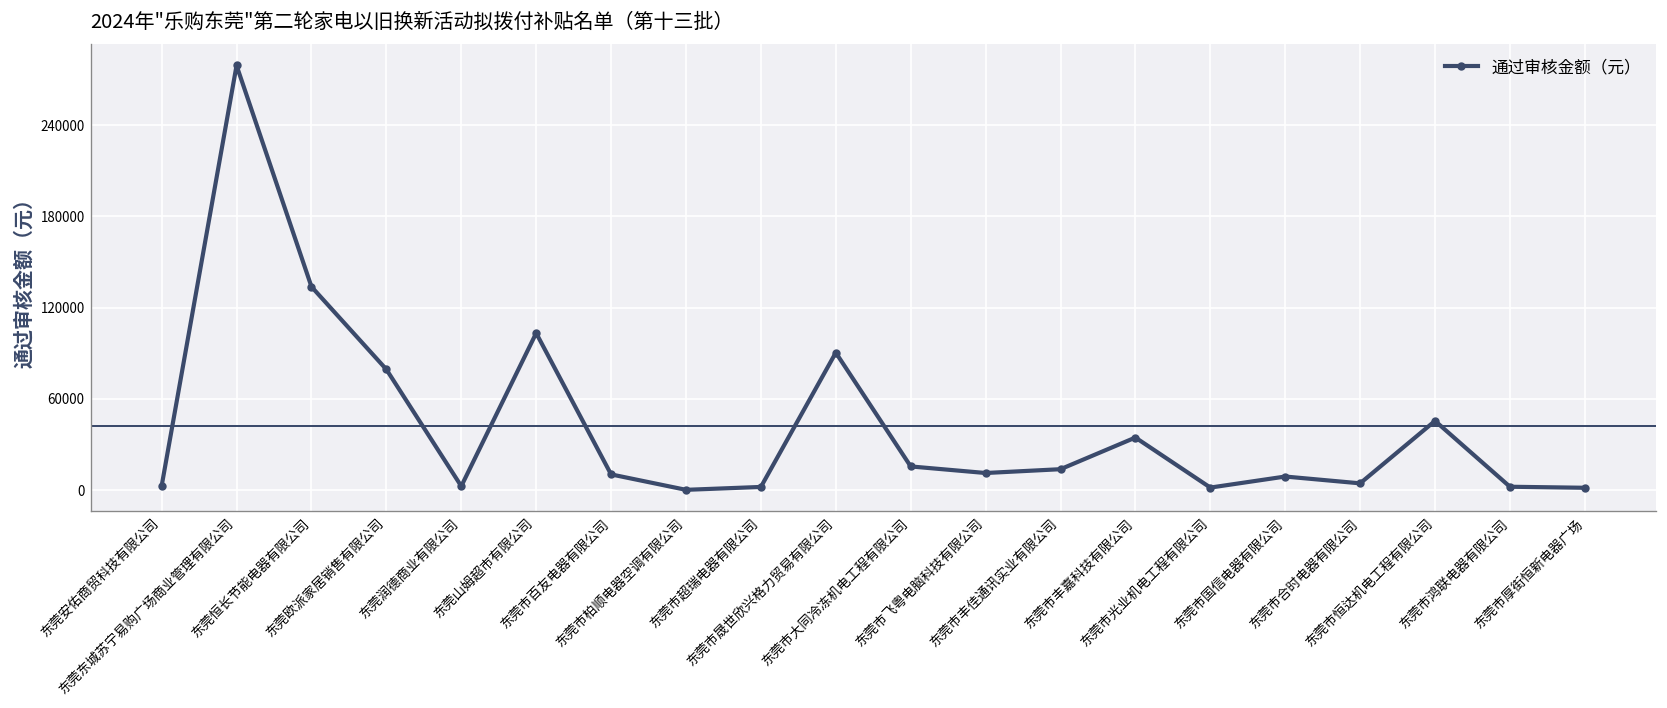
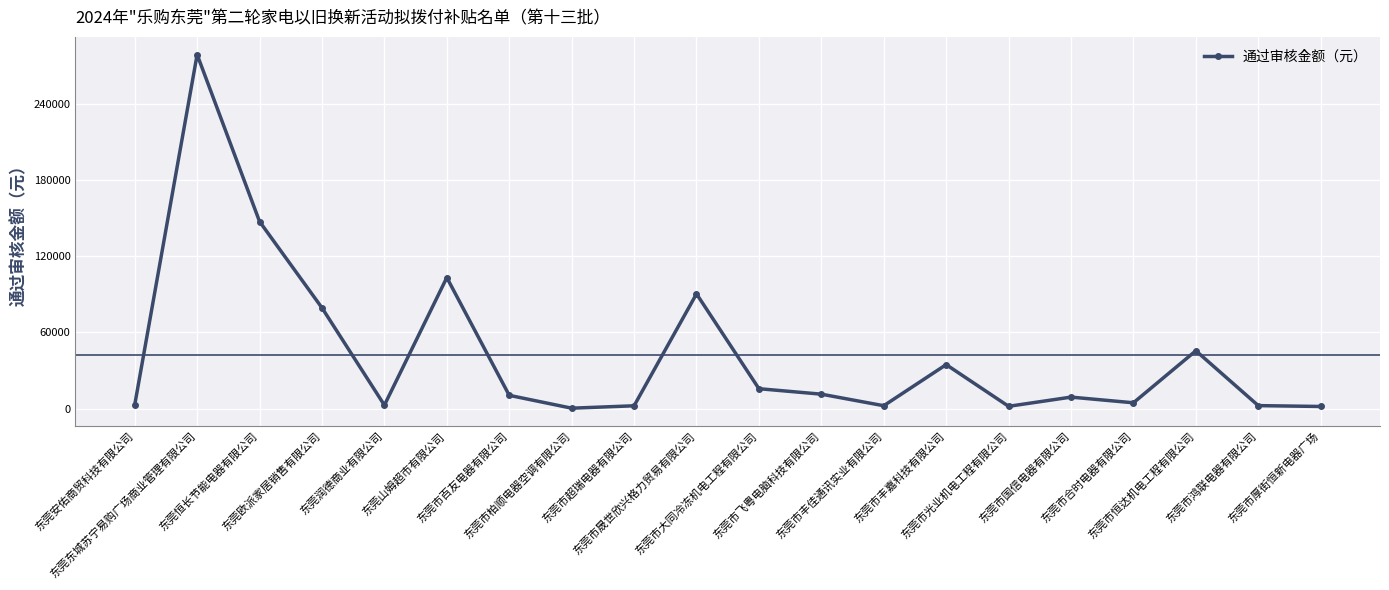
东莞恒长节能电器有限公司: 134000 -> 148000
东莞市丰佳通讯实业有限公司: 14000 -> 2000
